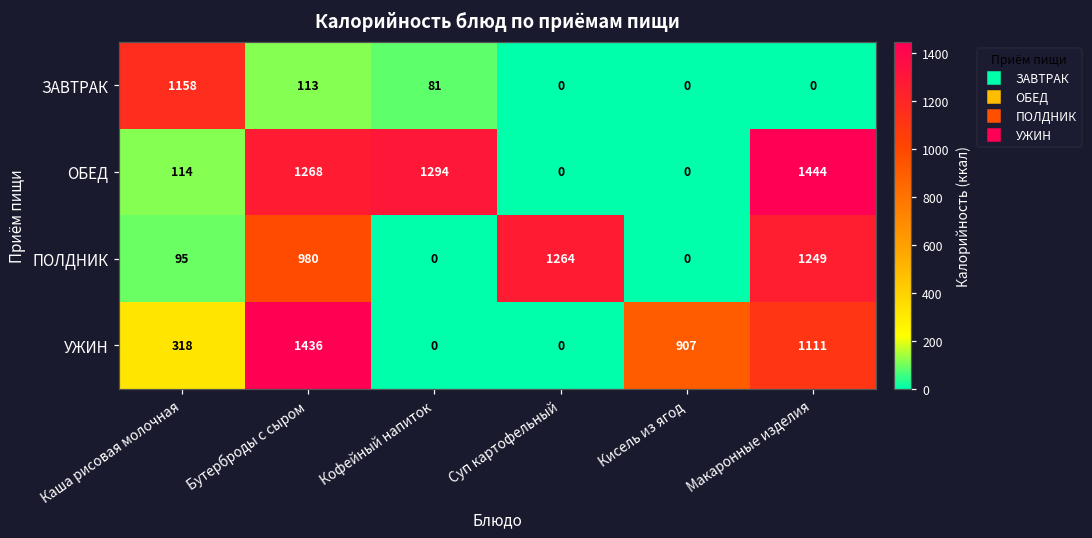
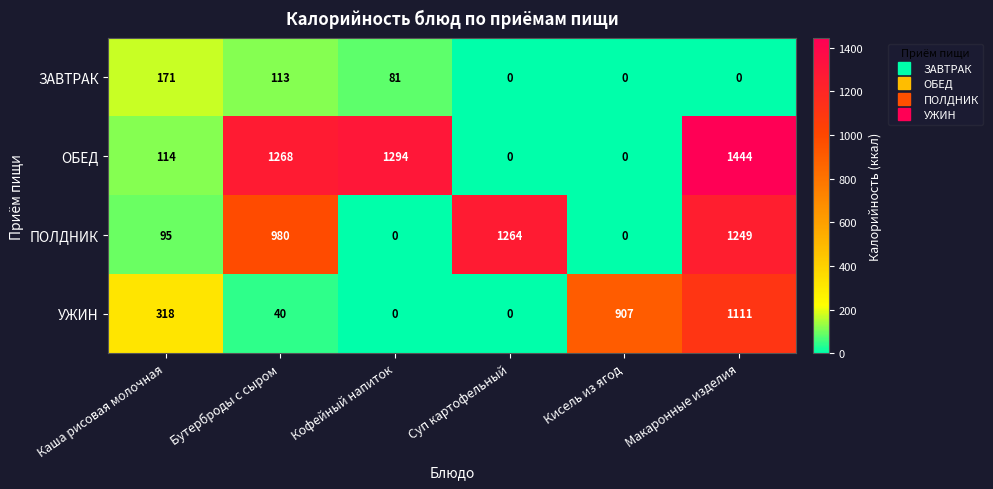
ЗАВТРАК, Каша рисовая молочная: 1158 -> 171
УЖИН, Бутерброды с сыром: 1436 -> 40
